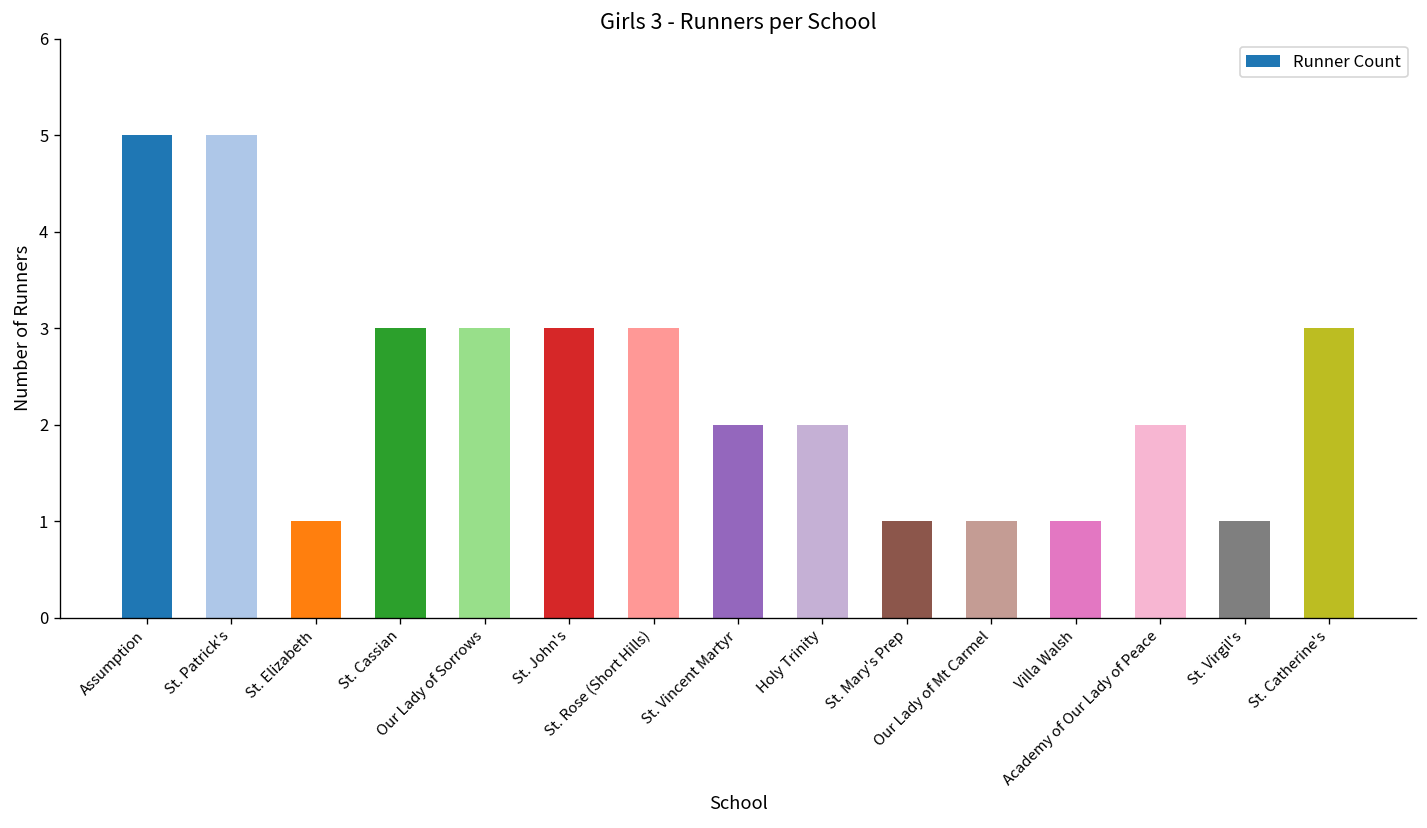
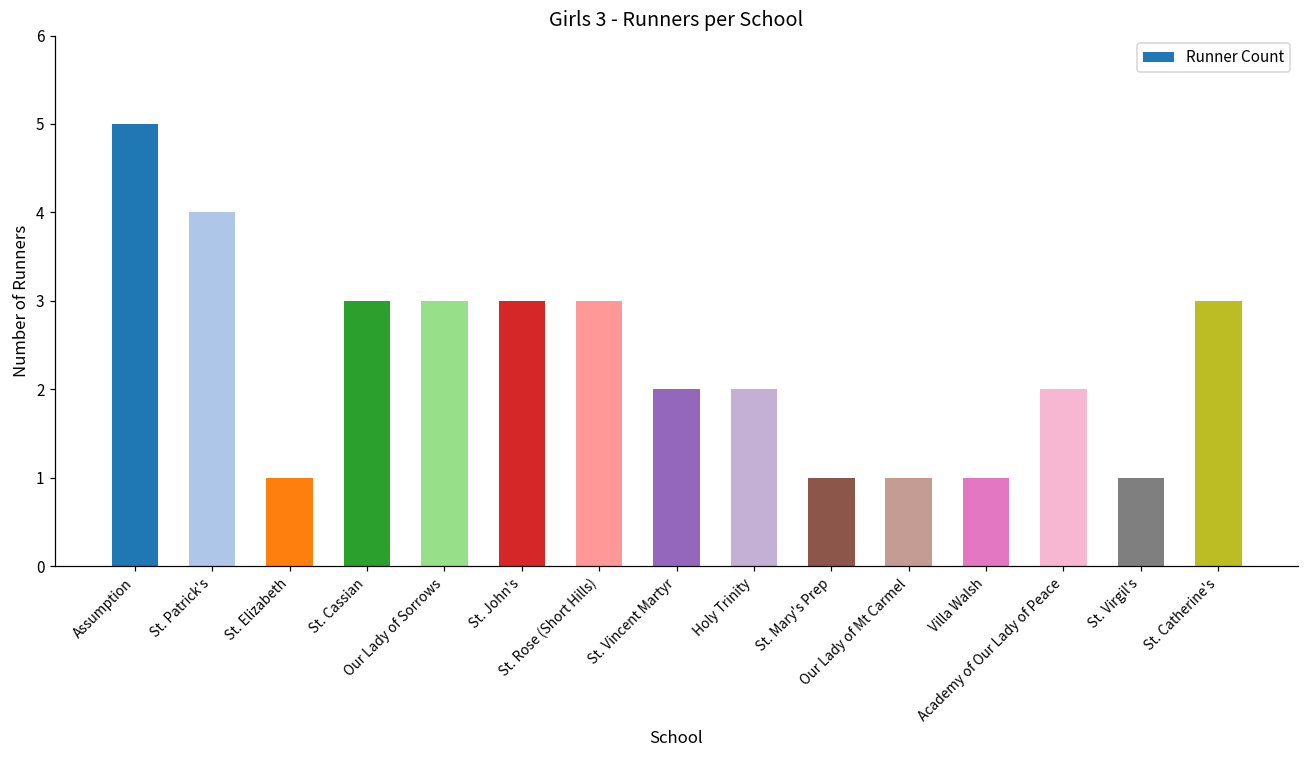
St. Patrick's: 5 -> 4
